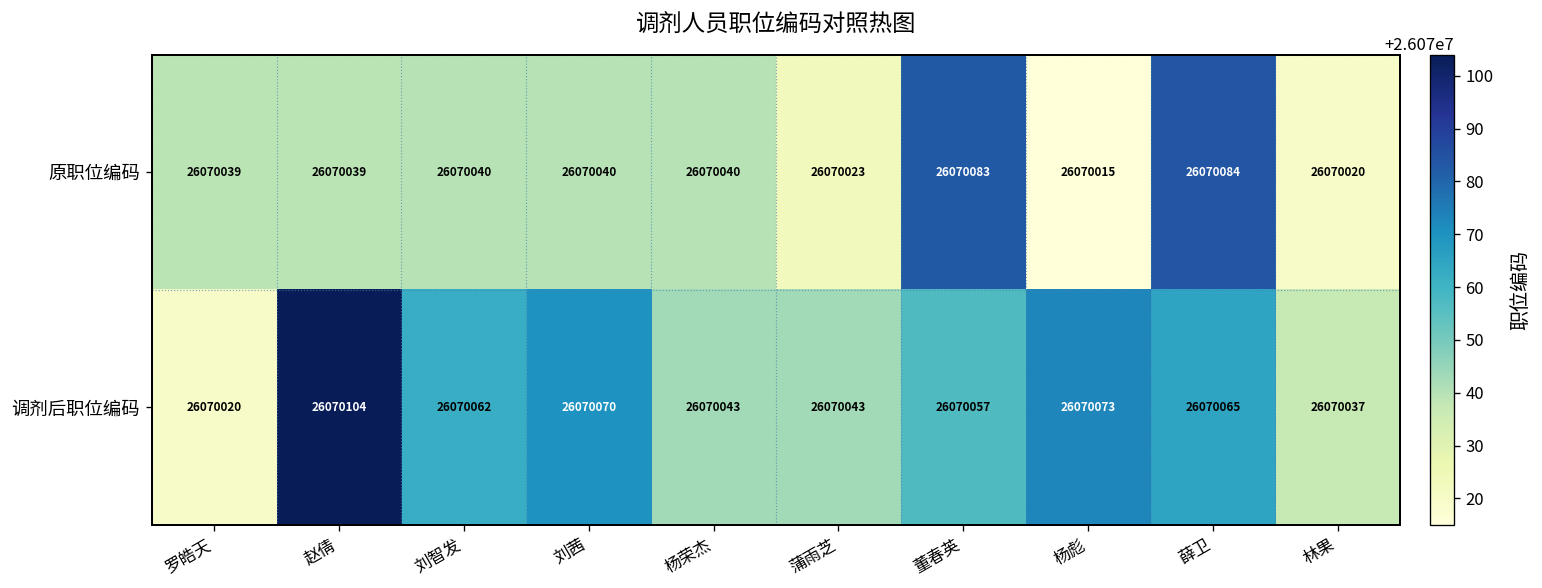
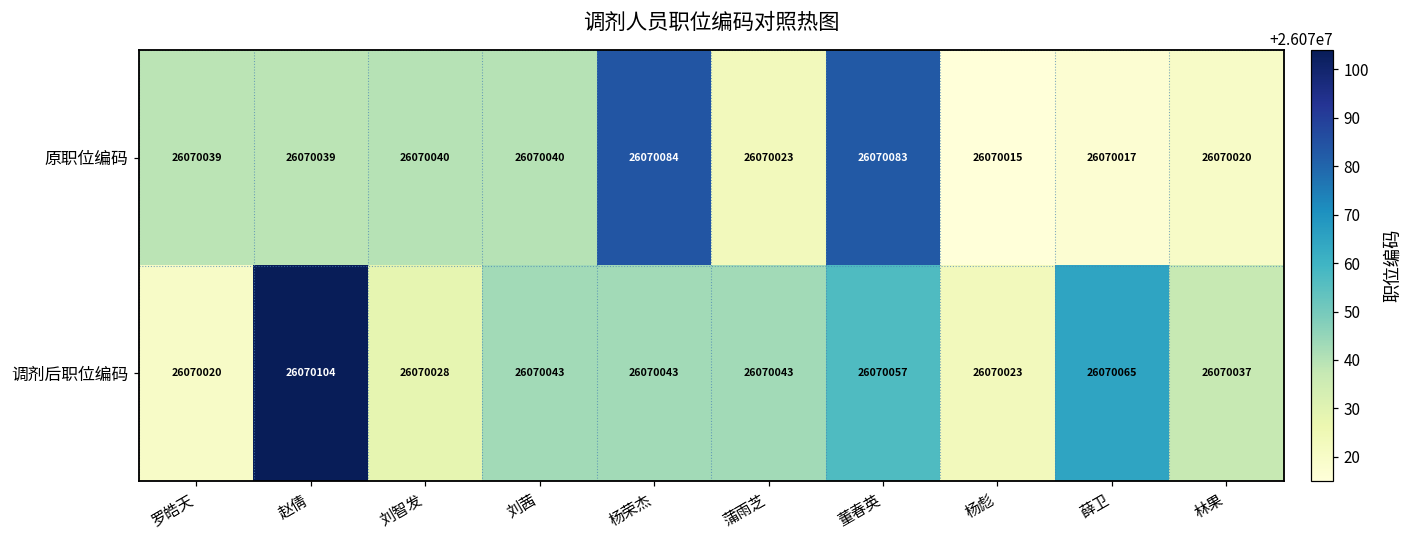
原职位编码, 杨荣杰: 26070040 -> 26070084
原职位编码, 薛卫: 26070084 -> 26070017
调剂后职位编码, 刘智发: 26070062 -> 26070028
调剂后职位编码, 刘茜: 26070070 -> 26070043
调剂后职位编码, 杨彪: 26070073 -> 26070023
